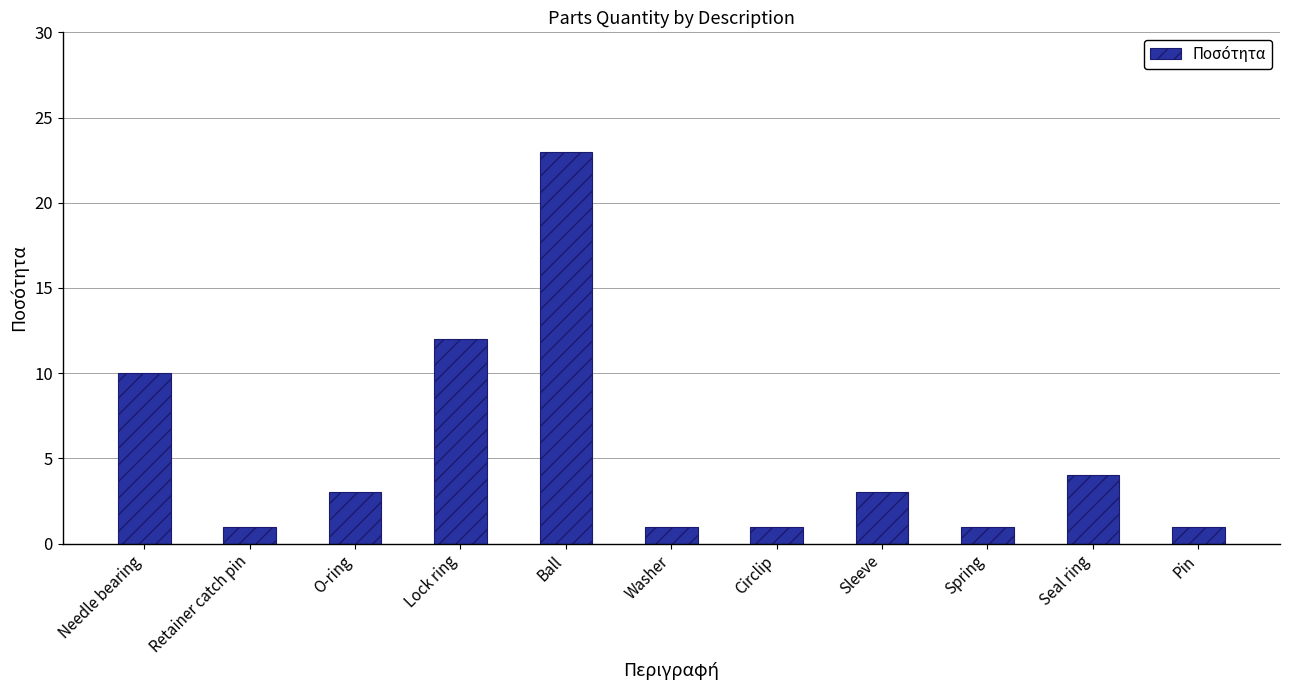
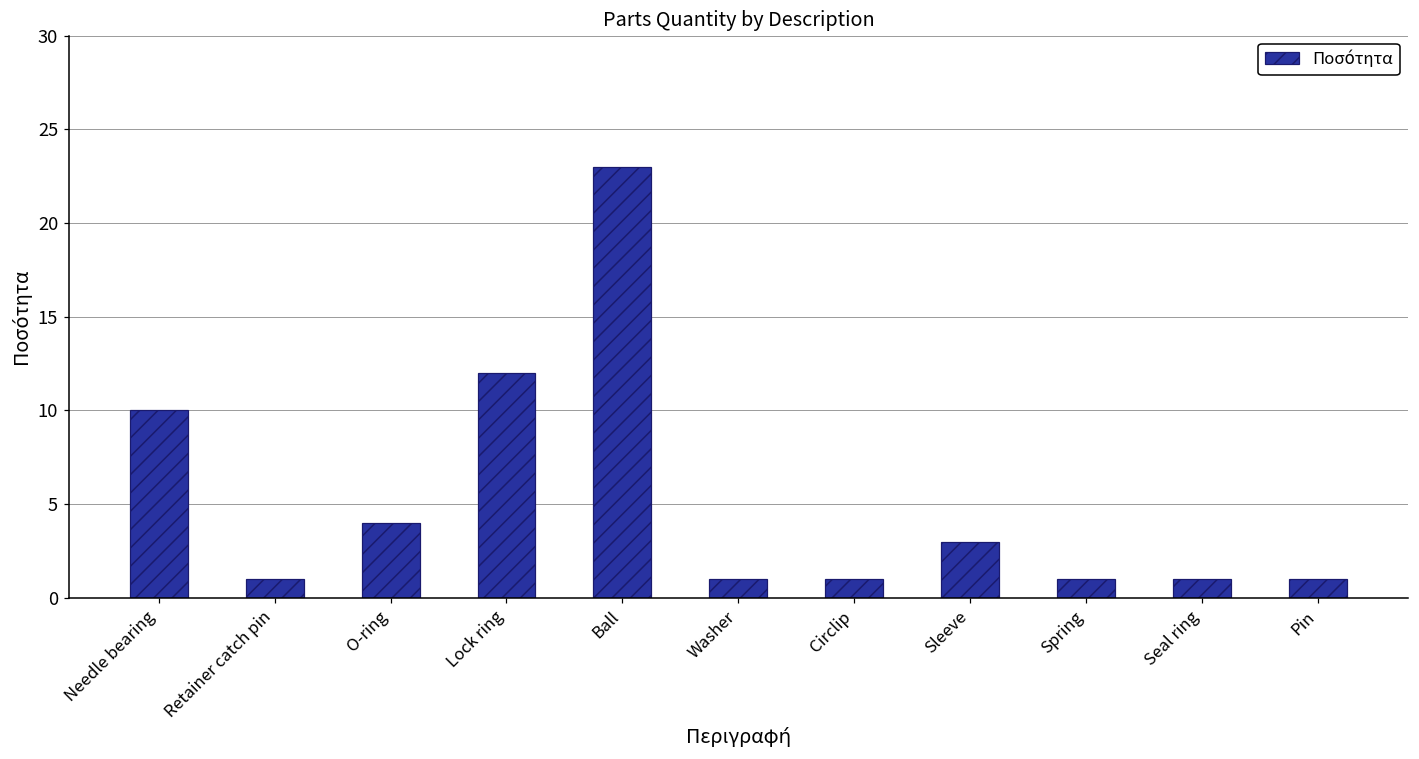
O-ring: 3 -> 4
Seal ring: 4 -> 1
